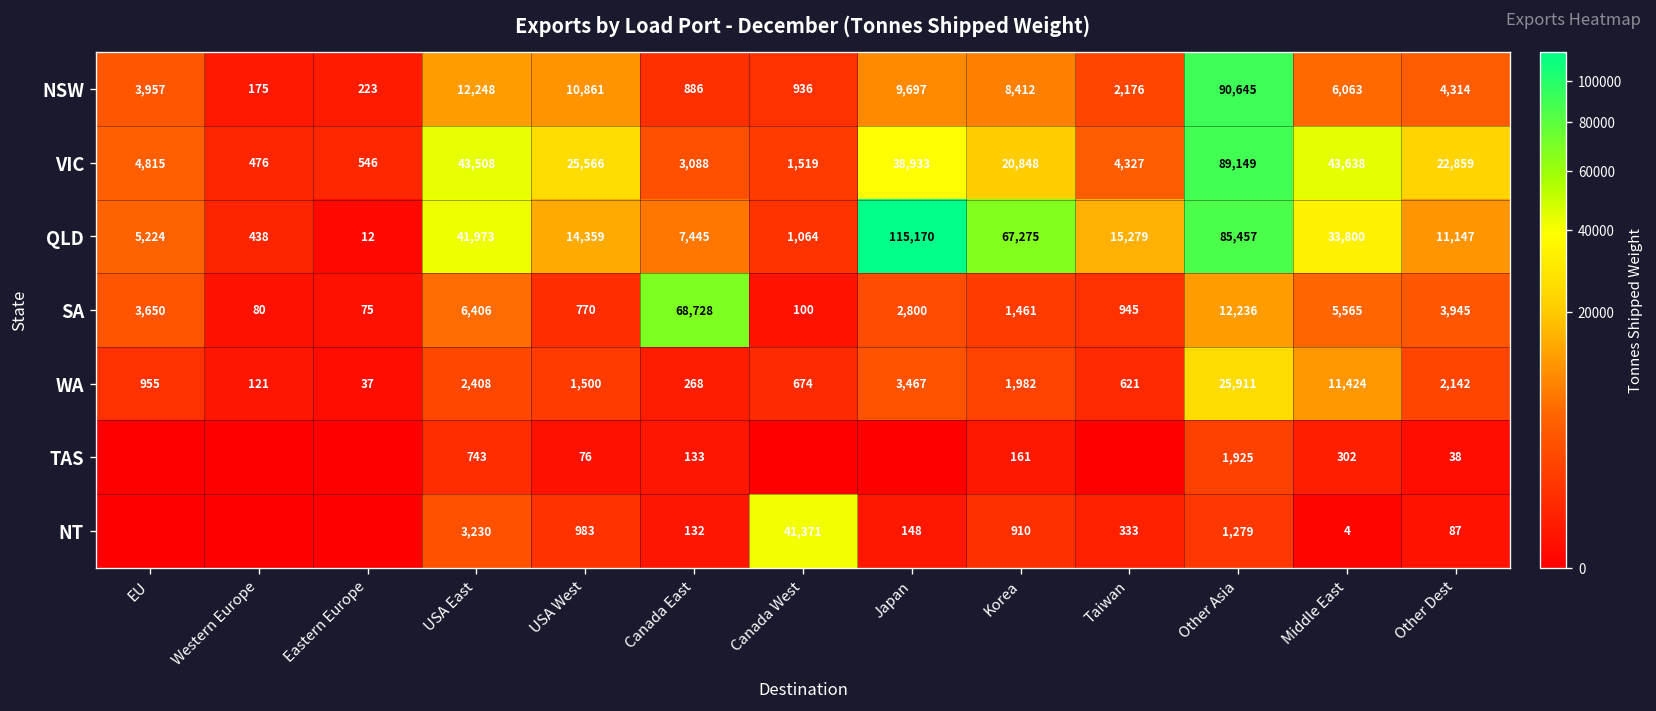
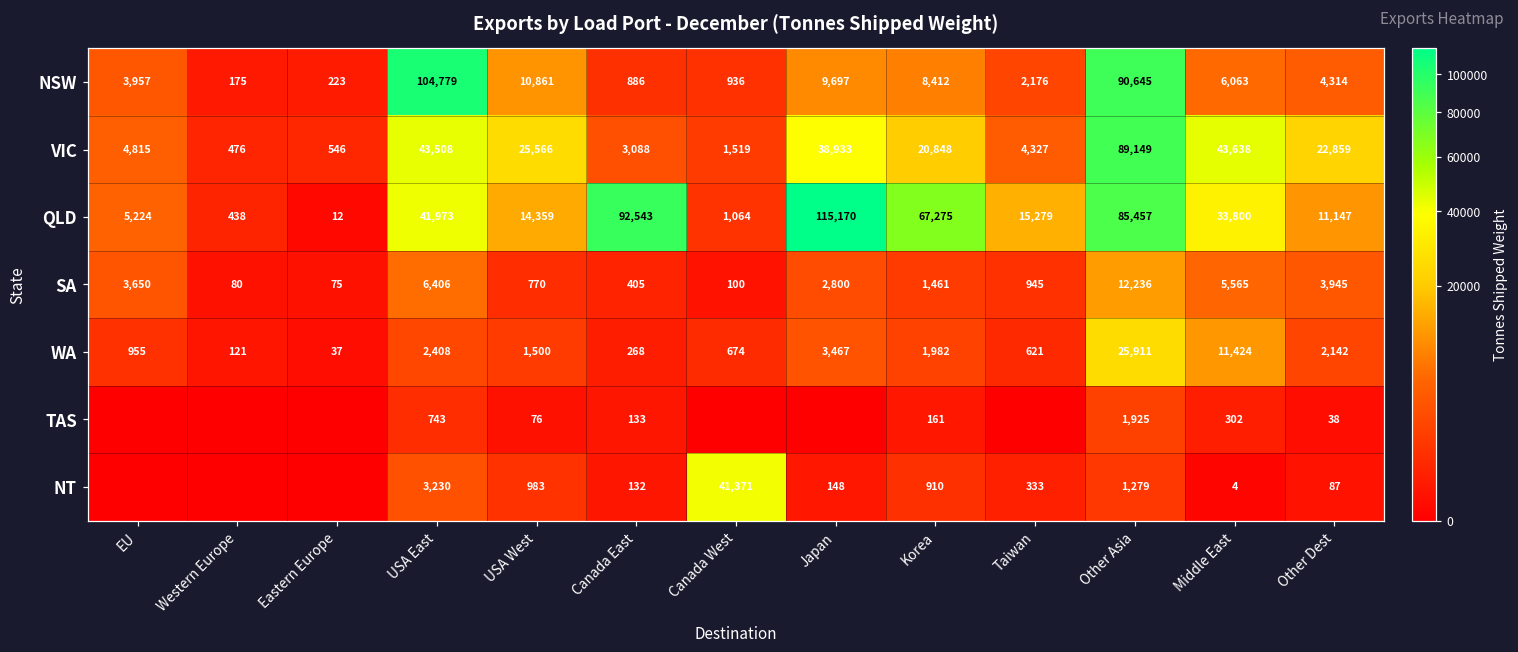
NSW, USA East: 12,248 -> 104,779
QLD, Canada East: 7,445 -> 92,543
SA, Canada East: 68,728 -> 405
